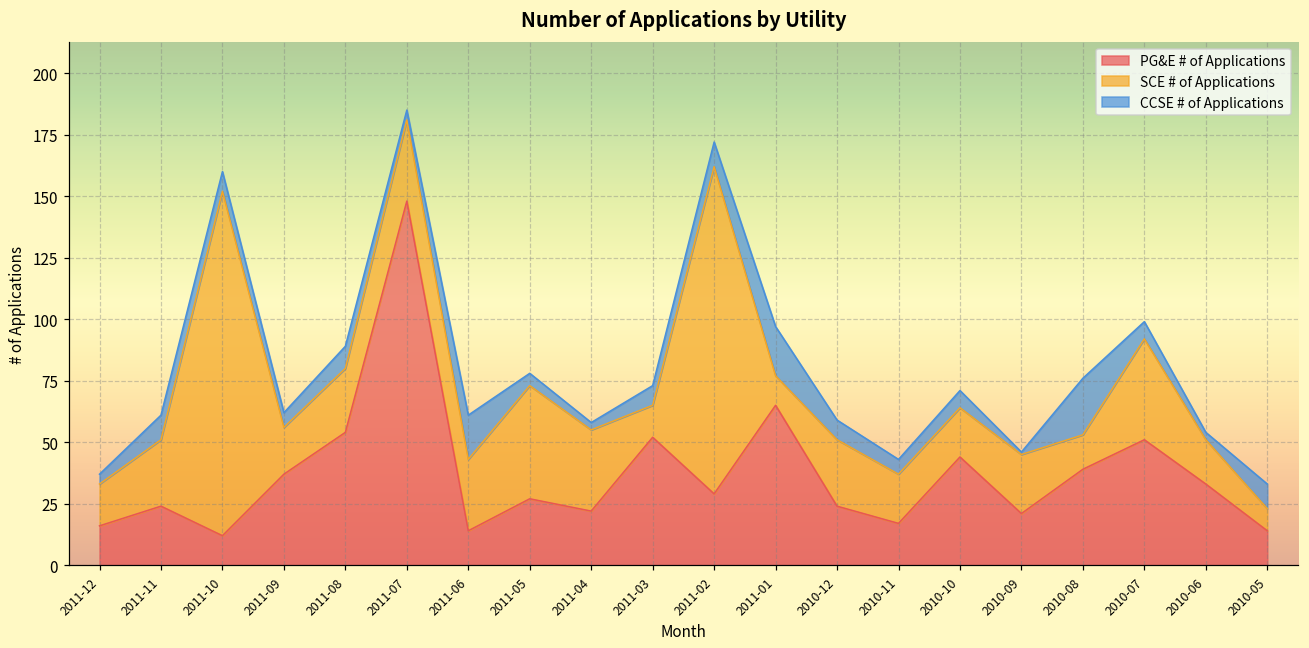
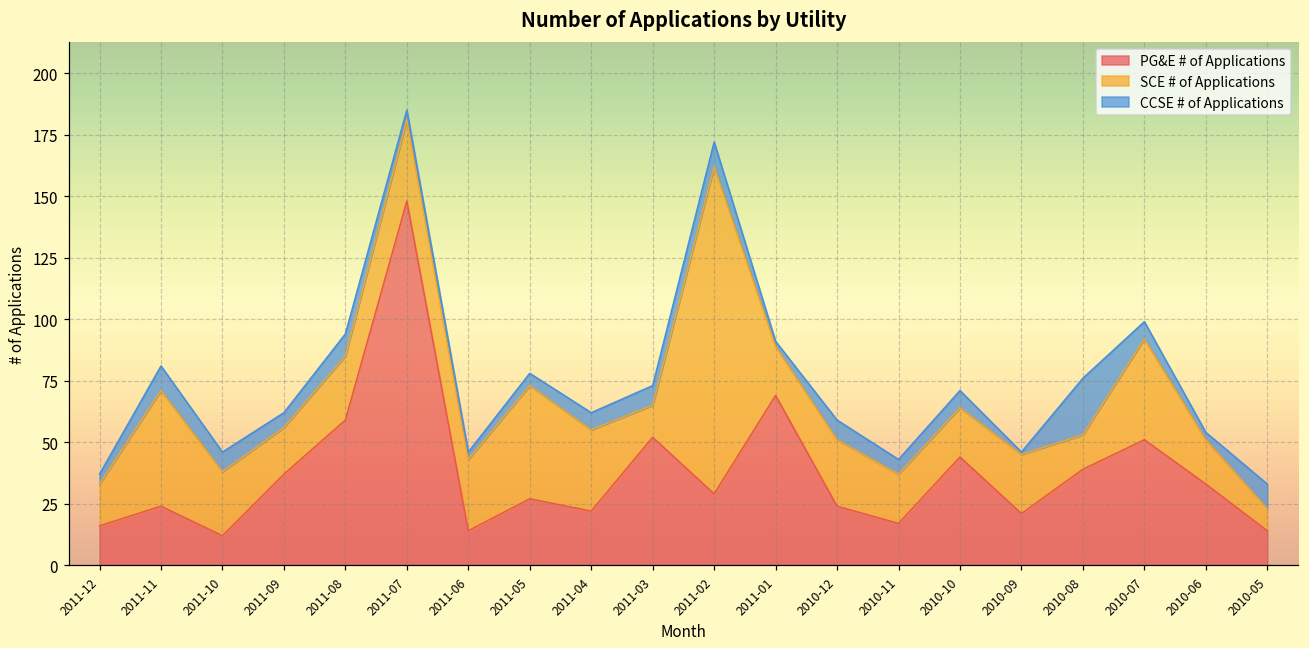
SCE # of Applications, 2011-11: 27 -> 47
SCE # of Applications, 2011-10: 140 -> 26
PG&E # of Applications, 2011-08: 54 -> 59
CCSE # of Applications, 2011-06: 18 -> 3
CCSE # of Applications, 2011-04: 3 -> 7
PG&E # of Applications, 2011-01: 65 -> 69
SCE # of Applications, 2011-01: 12 -> 20
CCSE # of Applications, 2011-01: 20 -> 2
